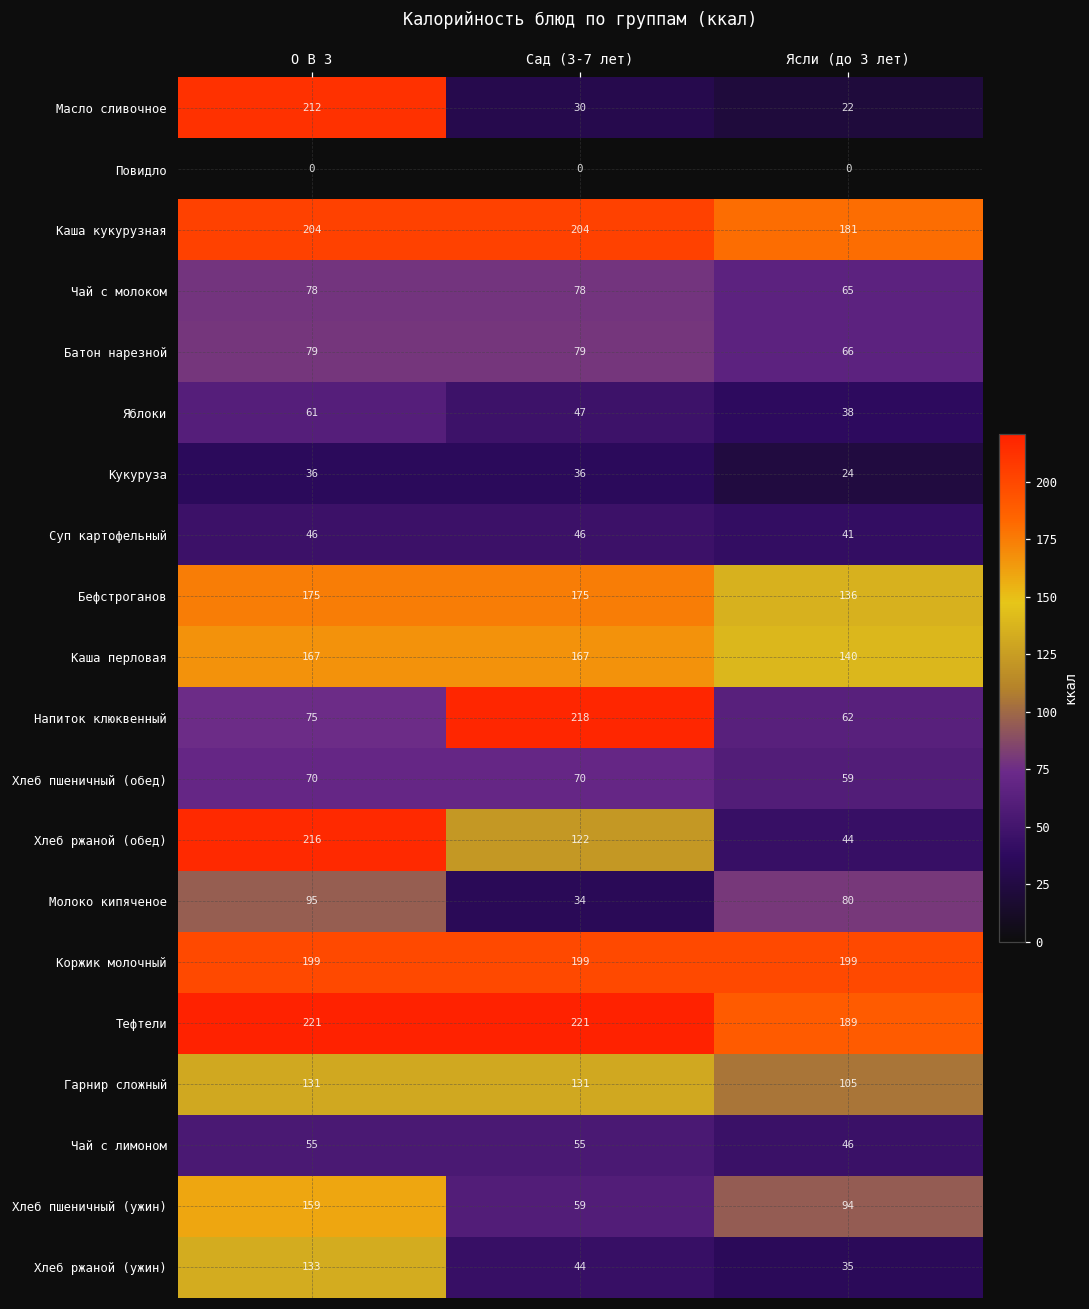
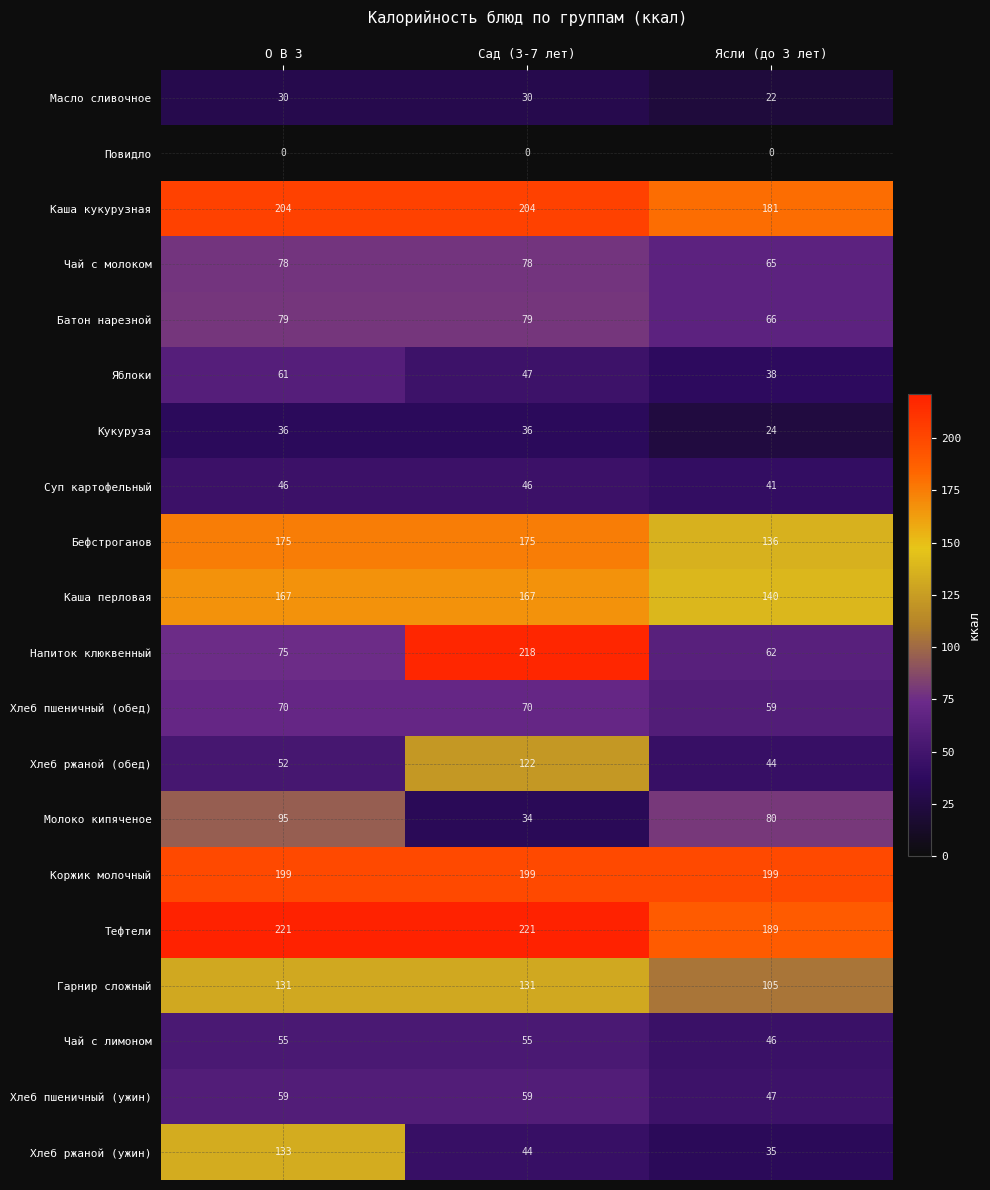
Масло сливочное, О В З: 212 -> 30
Хлеб ржаной (обед), О В З: 216 -> 52
Хлеб пшеничный (ужин), О В З: 159 -> 59
Хлеб пшеничный (ужин), Ясли (до 3 лет): 94 -> 47
